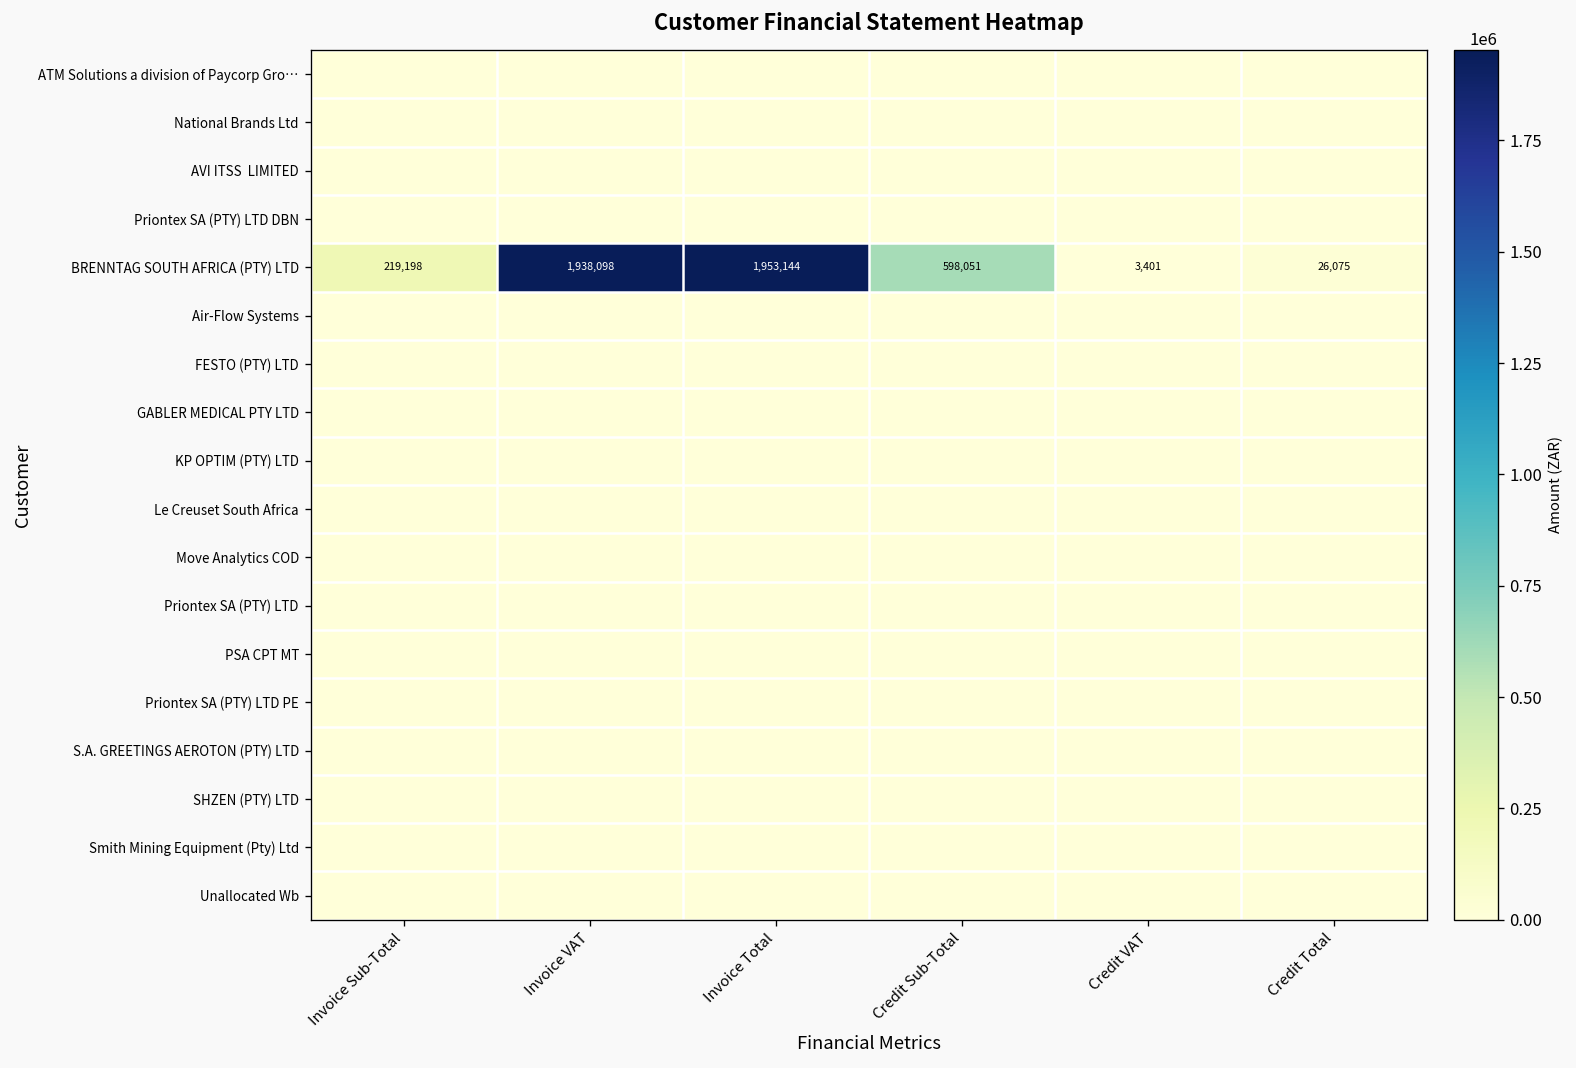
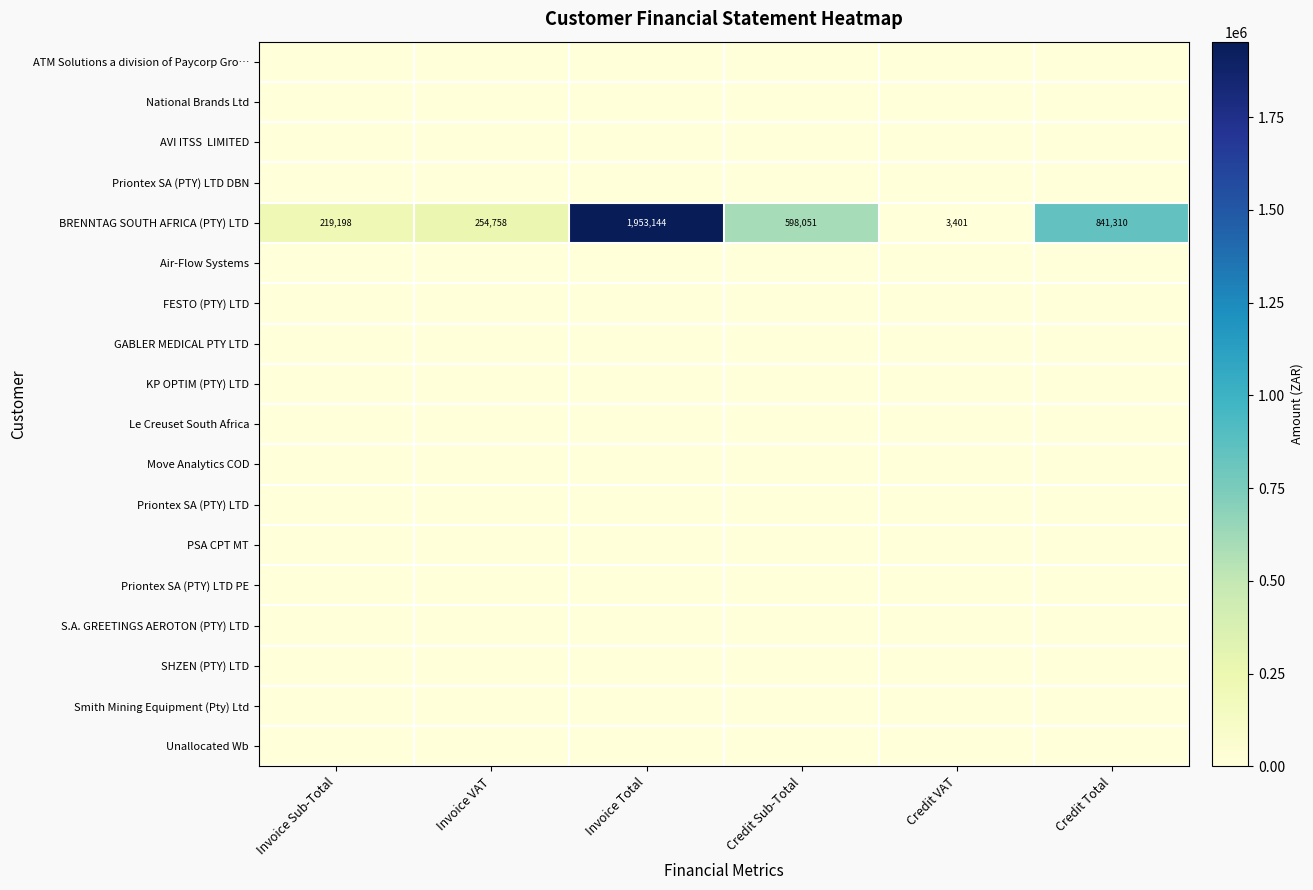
BRENNTAG SOUTH AFRICA (PTY) LTD, Invoice VAT: 1,938,098 -> 254,758
BRENNTAG SOUTH AFRICA (PTY) LTD, Credit Total: 26,075 -> 841,310
